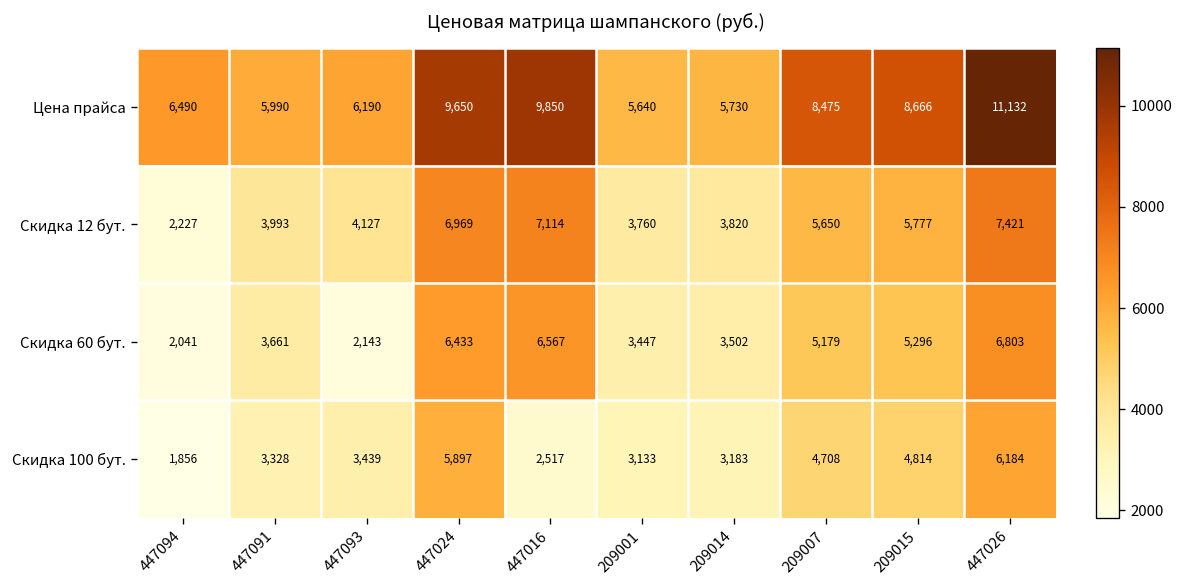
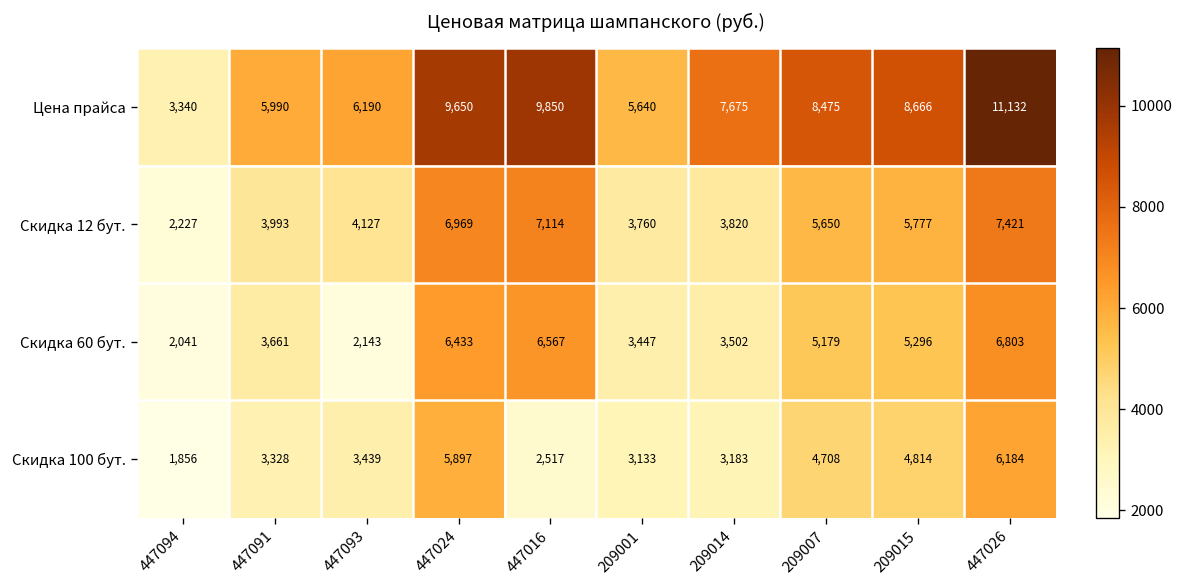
Цена прайса, 447094: 6,490 -> 3,340
Цена прайса, 209014: 5,730 -> 7,675
